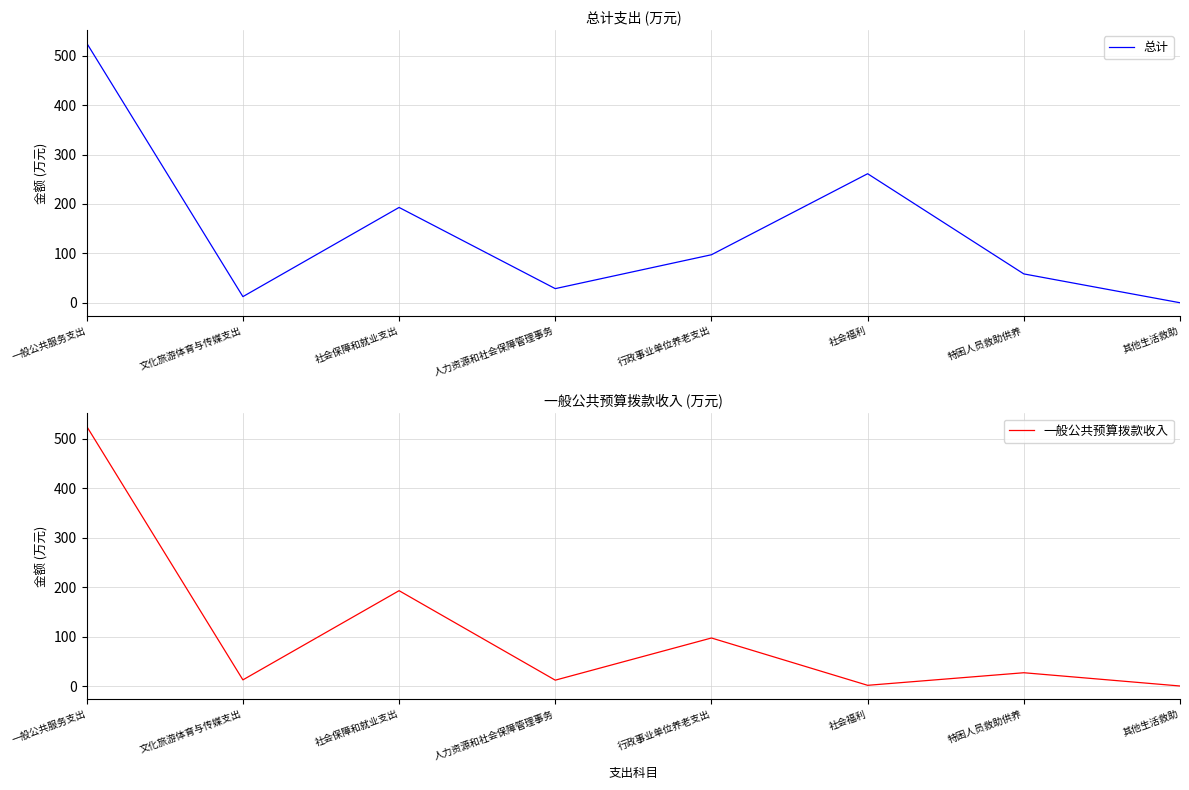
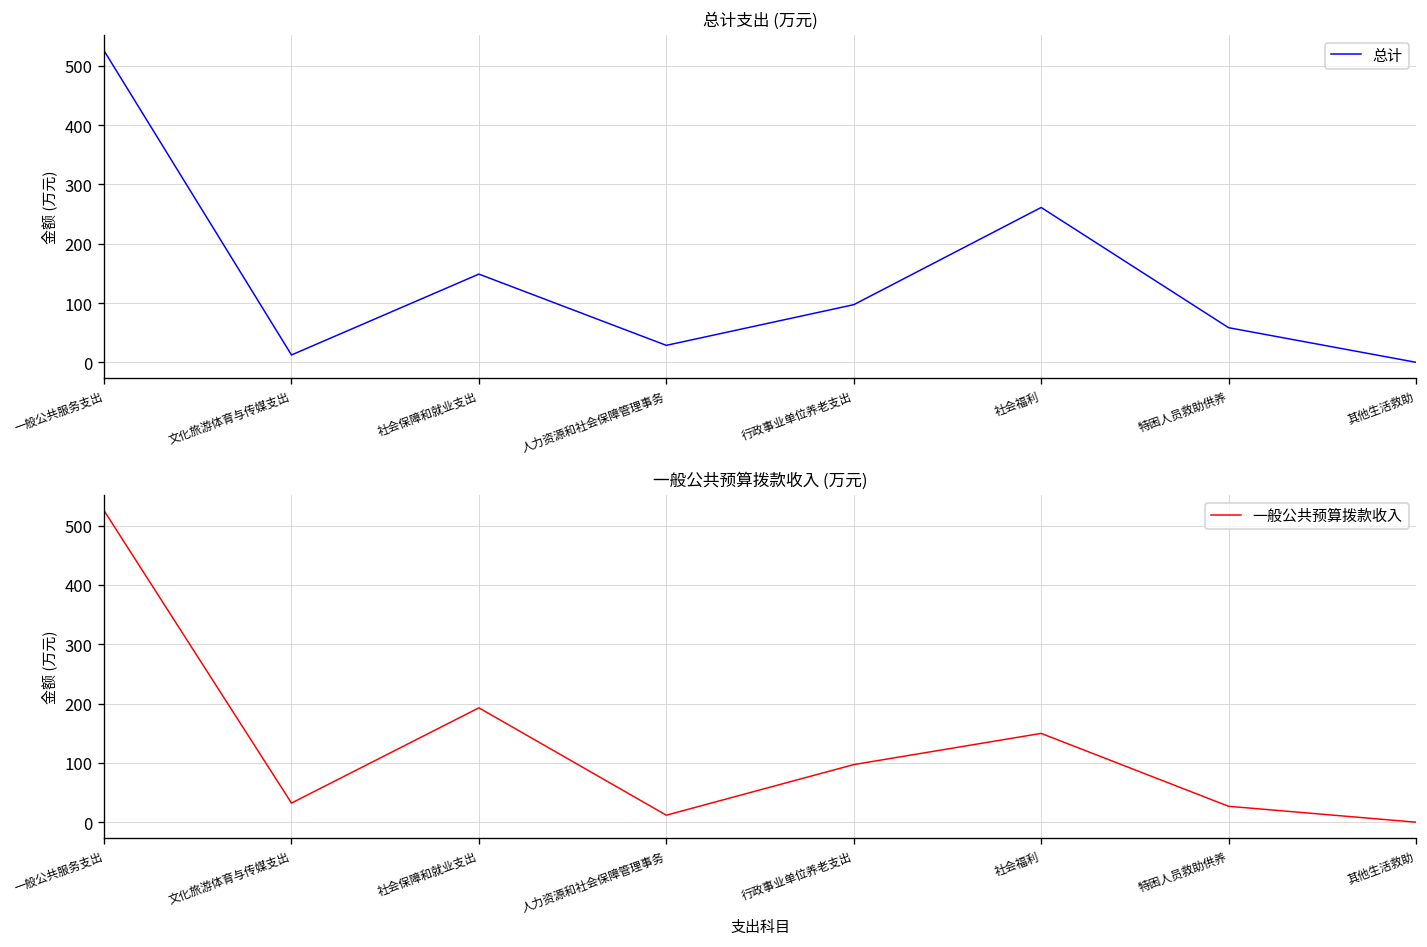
总计支出 (万元), 社会保障和就业支出: 190 -> 150
一般公共预算拨款收入 (万元), 文化旅游体育与传媒支出: 10 -> 30
一般公共预算拨款收入 (万元), 社会福利: 0 -> 150
